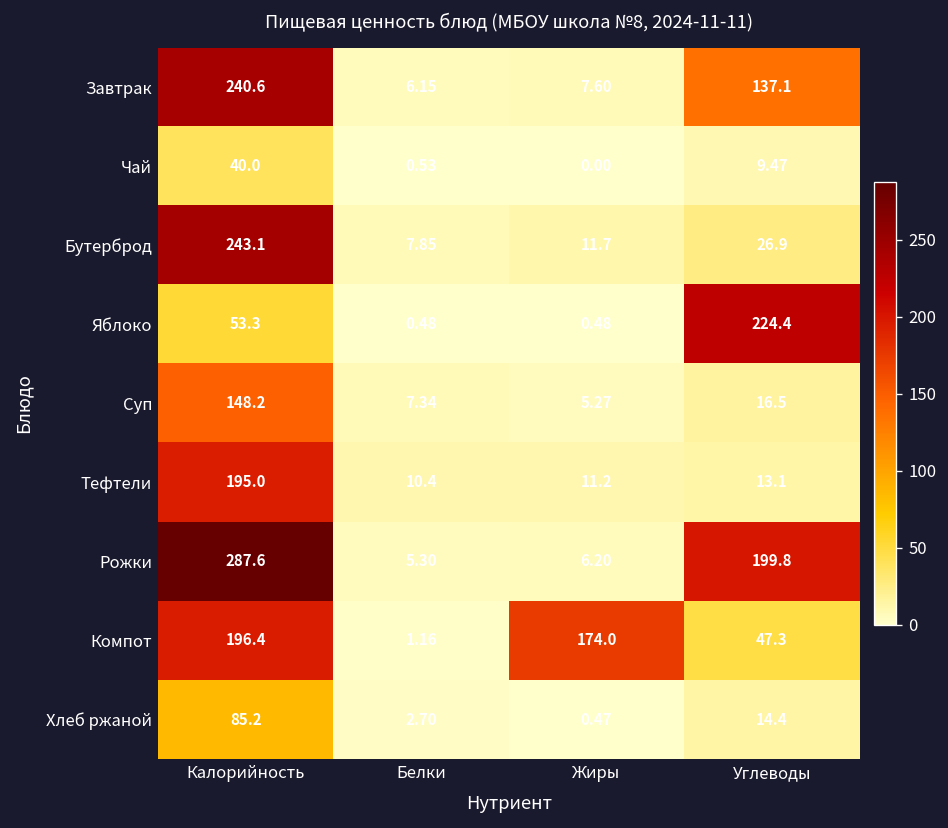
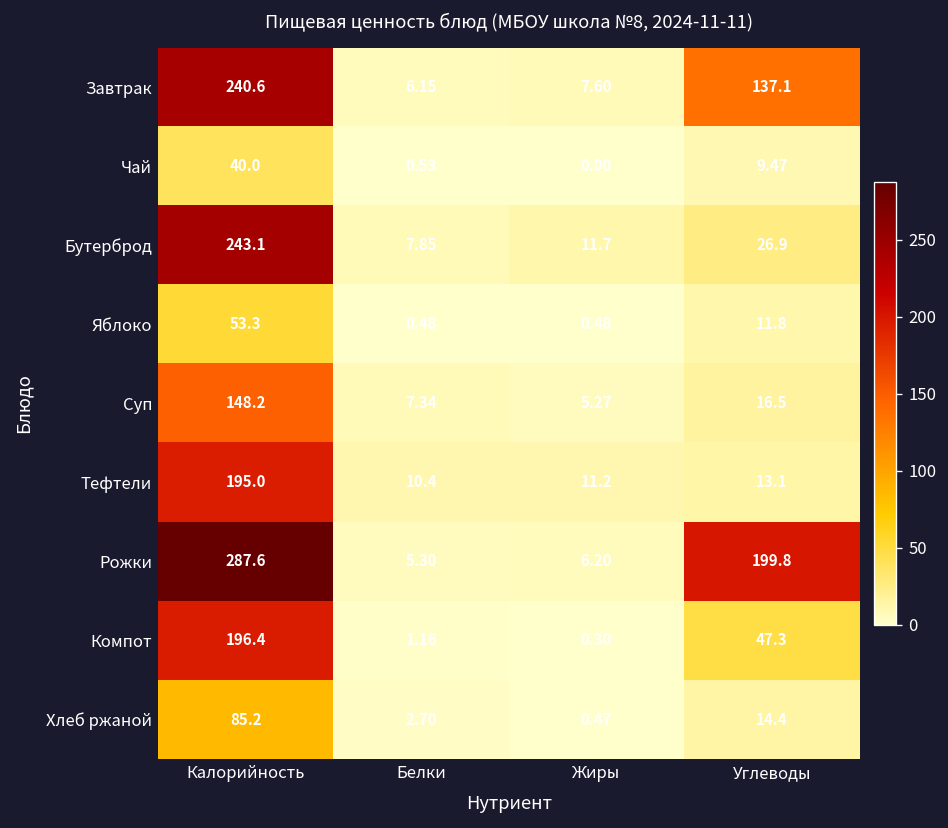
Яблоко, Углеводы: 224.4 -> 11.8
Компот, Жиры: 174.0 -> 0.30
